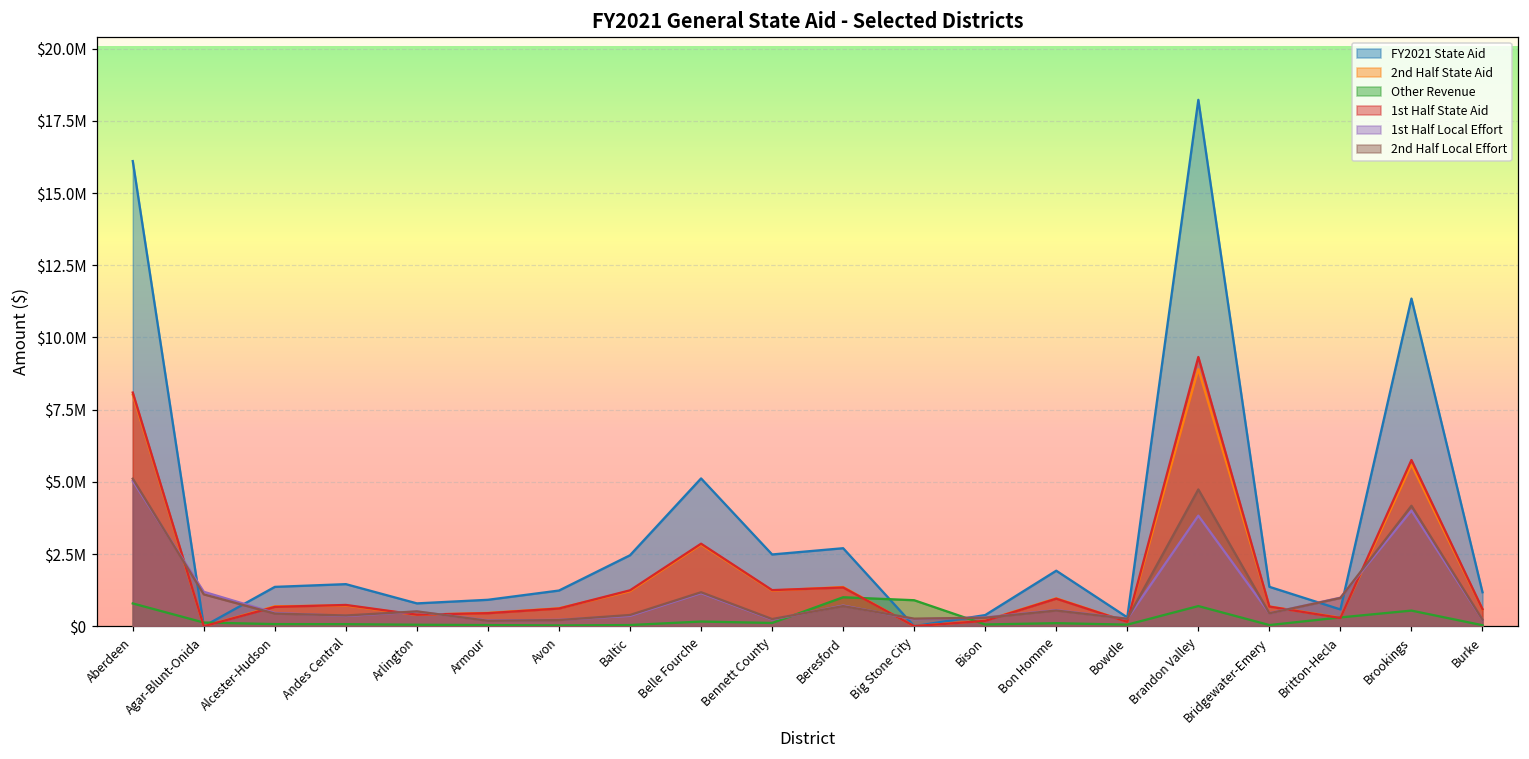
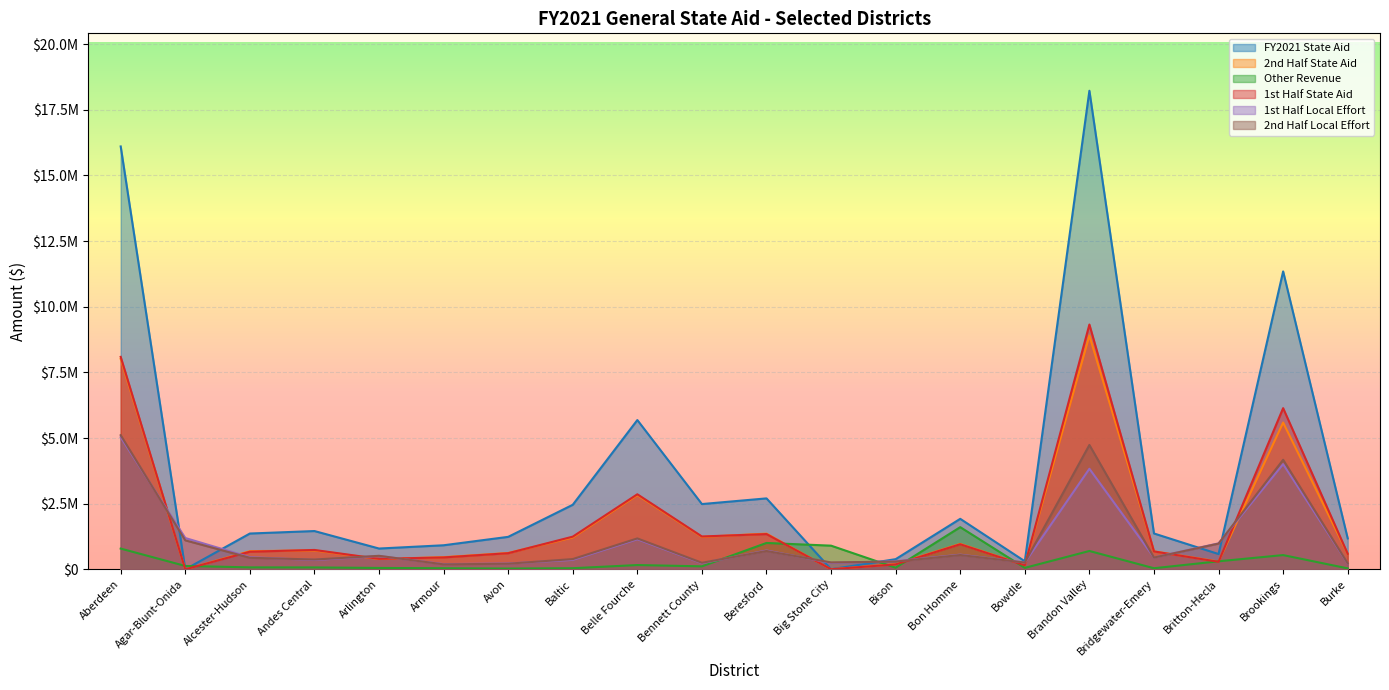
FY2021 State Aid, Belle Fourche: $5100000 -> $5700000
Other Revenue, Bon Homme: $100000 -> $1600000
1st Half State Aid, Brookings: $5800000 -> $6100000
